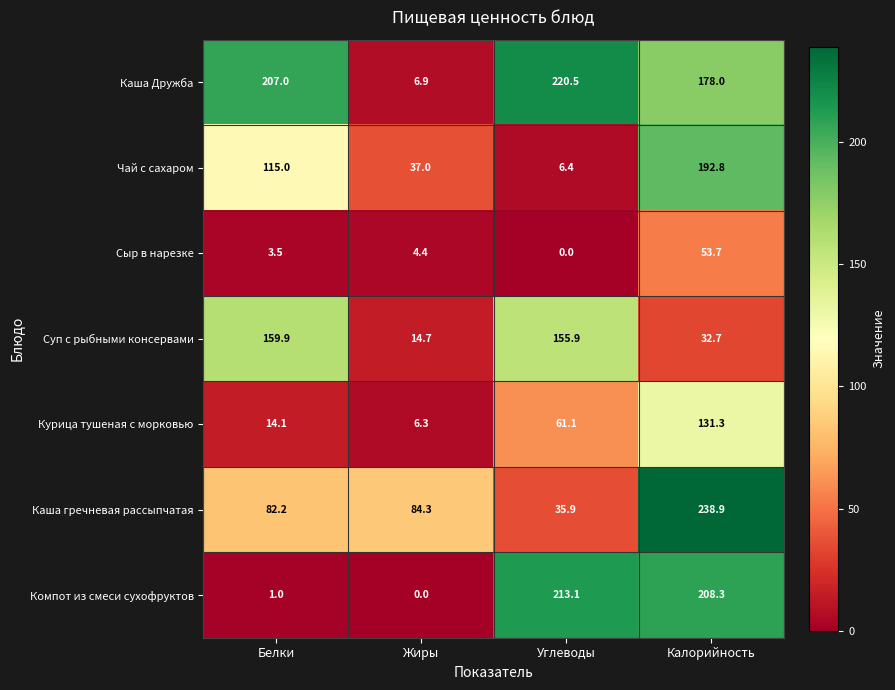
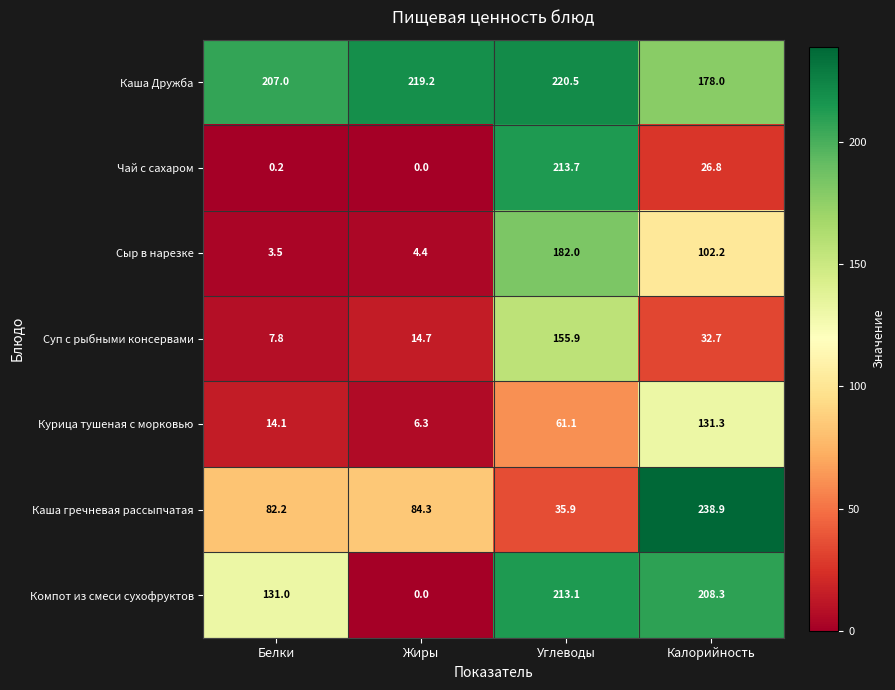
Каша Дружба, Жиры: 6.9 -> 219.2
Чай с сахаром, Белки: 115.0 -> 0.2
Чай с сахаром, Жиры: 37.0 -> 0.0
Чай с сахаром, Углеводы: 6.4 -> 213.7
Чай с сахаром, Калорийность: 192.8 -> 26.8
Сыр в нарезке, Углеводы: 0.0 -> 182.0
Сыр в нарезке, Калорийность: 53.7 -> 102.2
Суп с рыбными консервами, Белки: 159.9 -> 7.8
Компот из смеси сухофруктов, Белки: 1.0 -> 131.0
